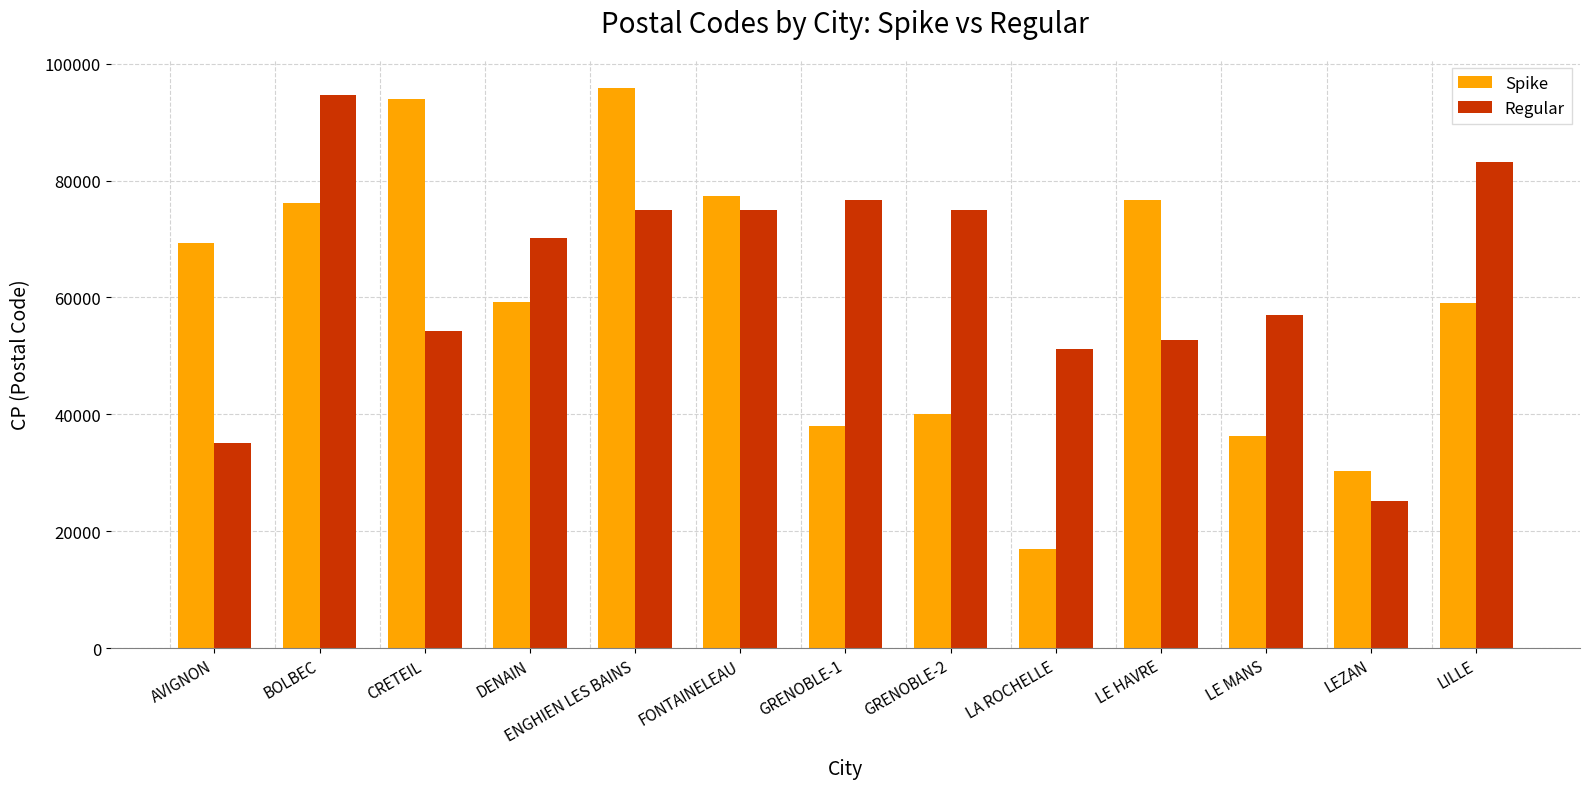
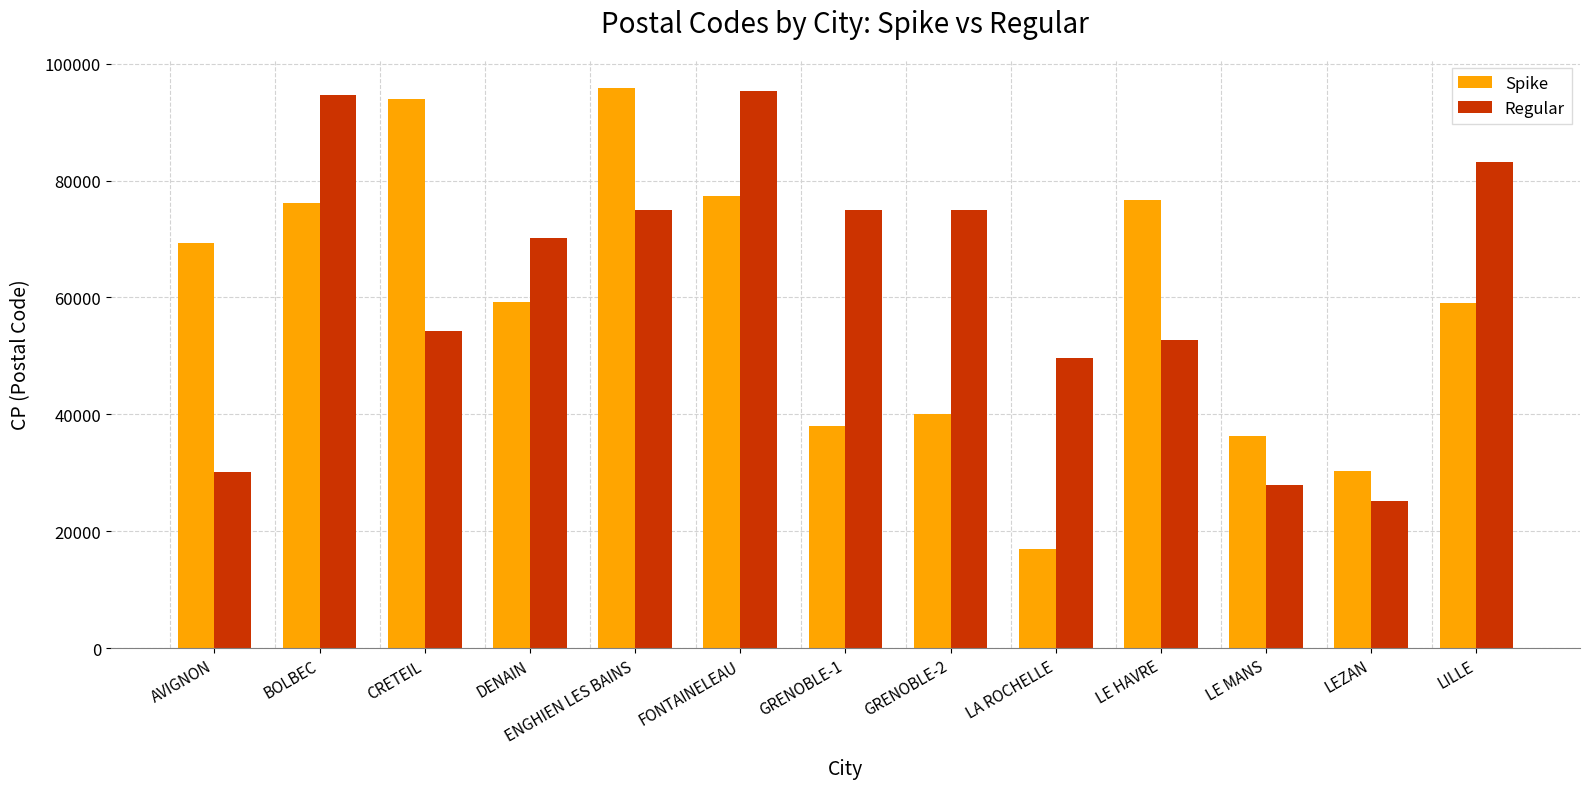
Regular, AVIGNON: 35000 -> 30000
Regular, FONTAINELEAU: 75000 -> 95000
Regular, GRENOBLE-1: 77000 -> 75000
Regular, LA ROCHELLE: 51000 -> 50000
Regular, LE MANS: 57000 -> 28000
